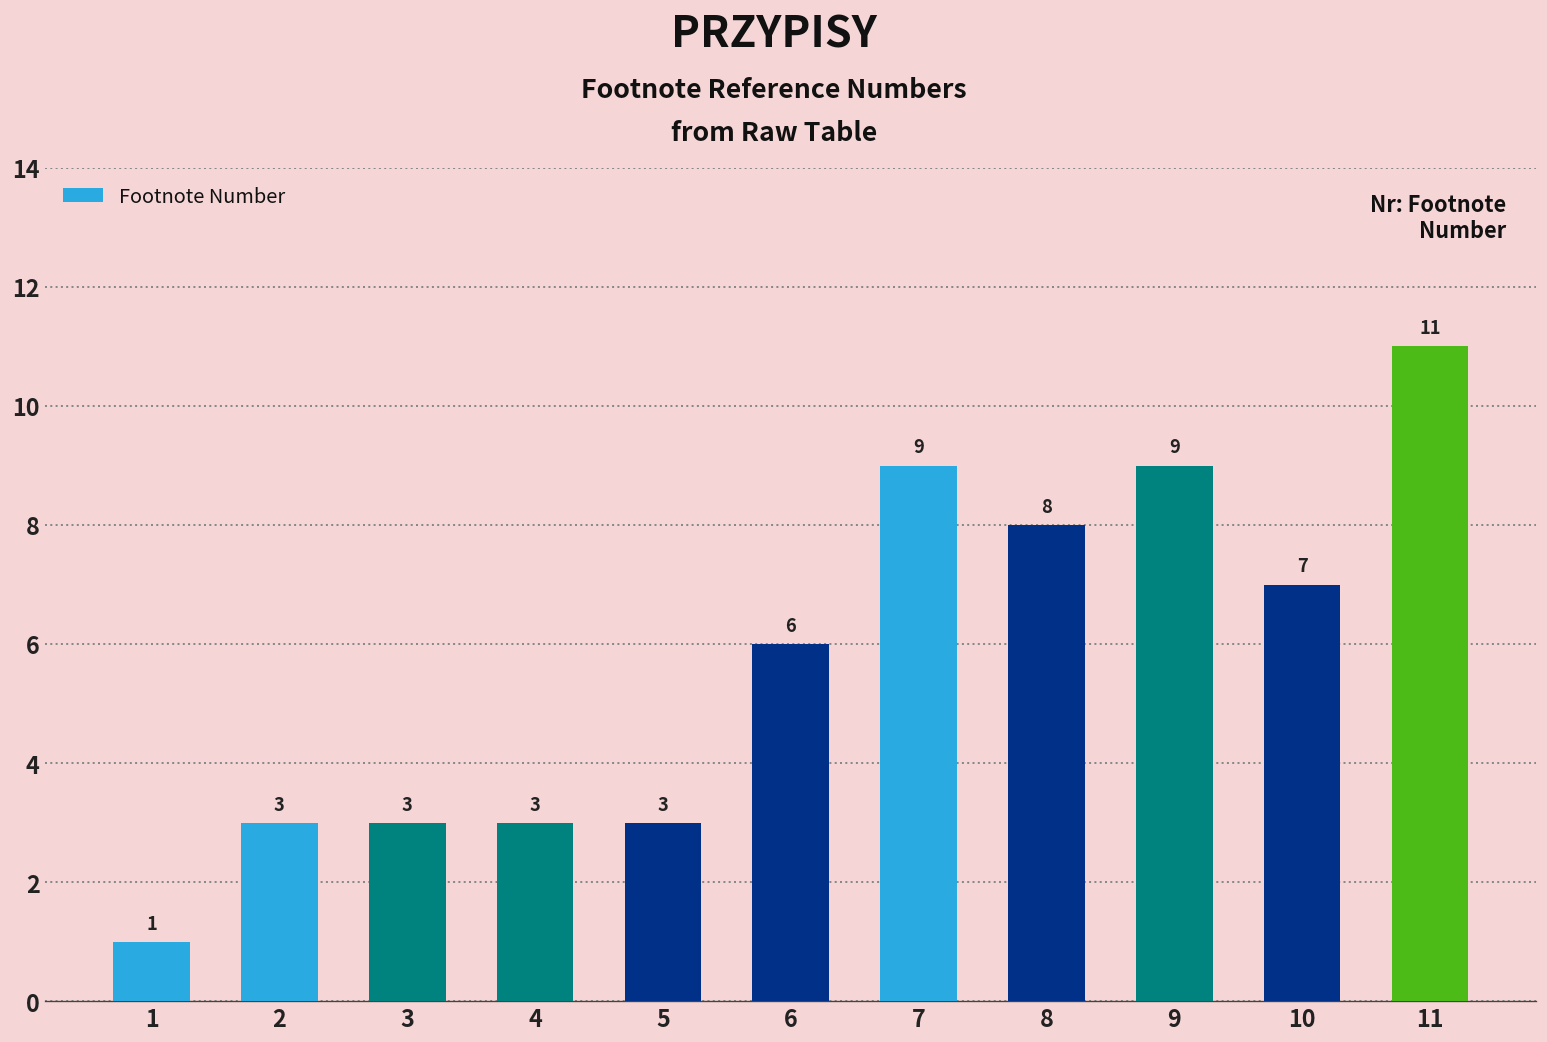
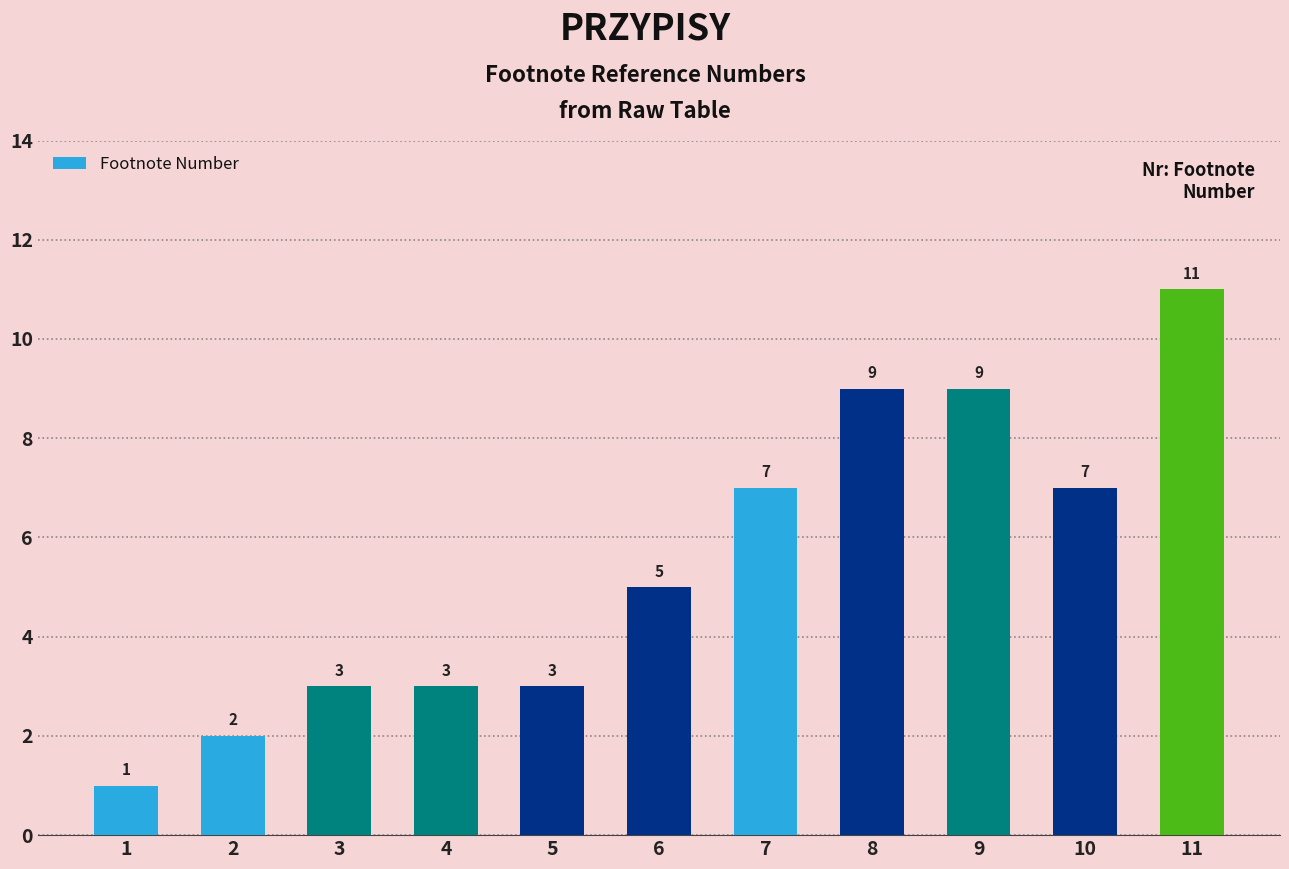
2: 3 -> 2
6: 6 -> 5
7: 9 -> 7
8: 8 -> 9
